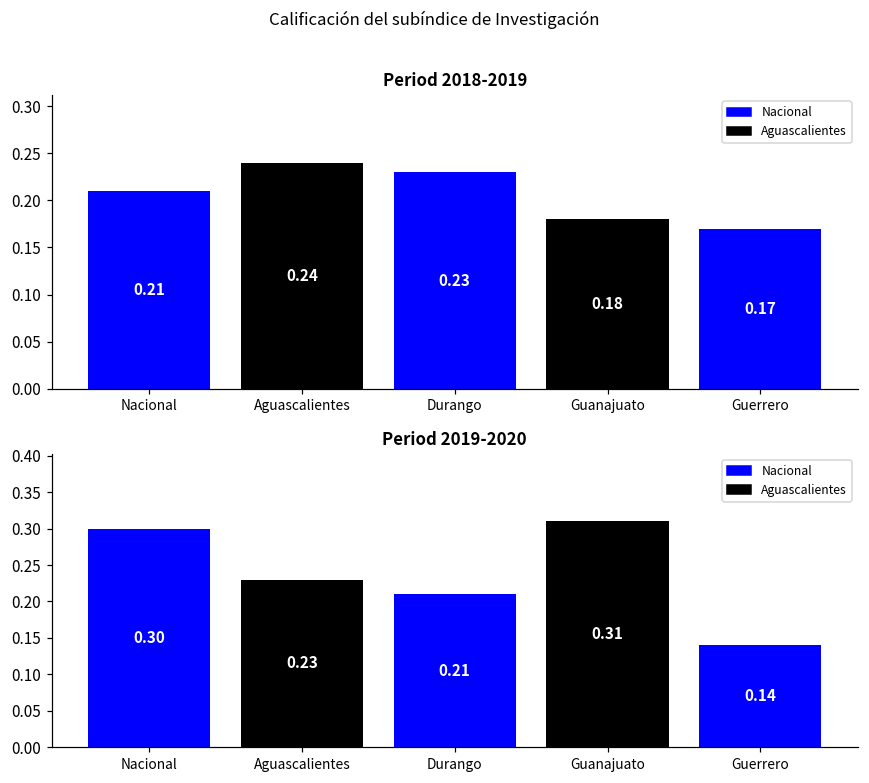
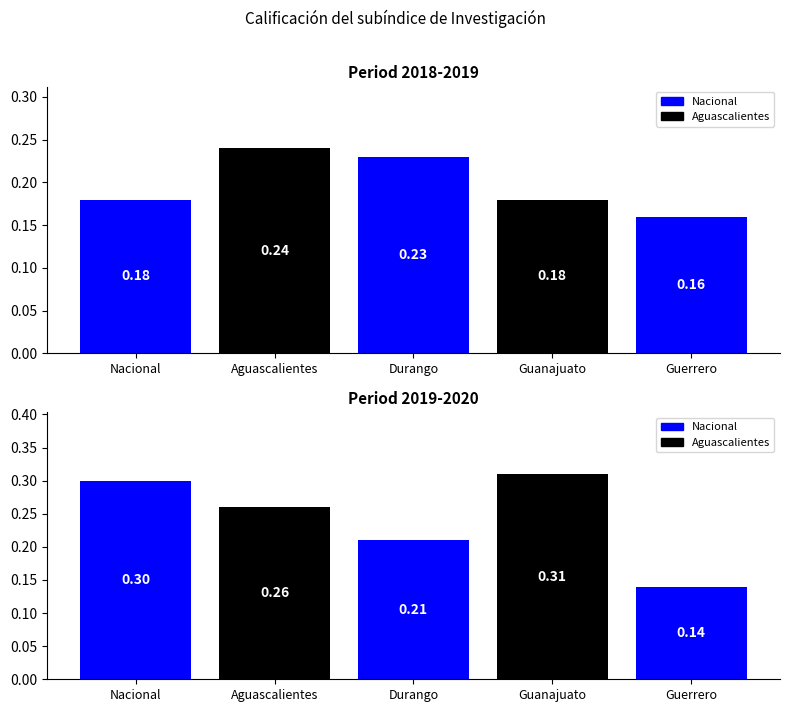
Period 2018-2019, Nacional: 0.21 -> 0.18
Period 2018-2019, Guerrero: 0.17 -> 0.16
Period 2019-2020, Aguascalientes: 0.23 -> 0.26
